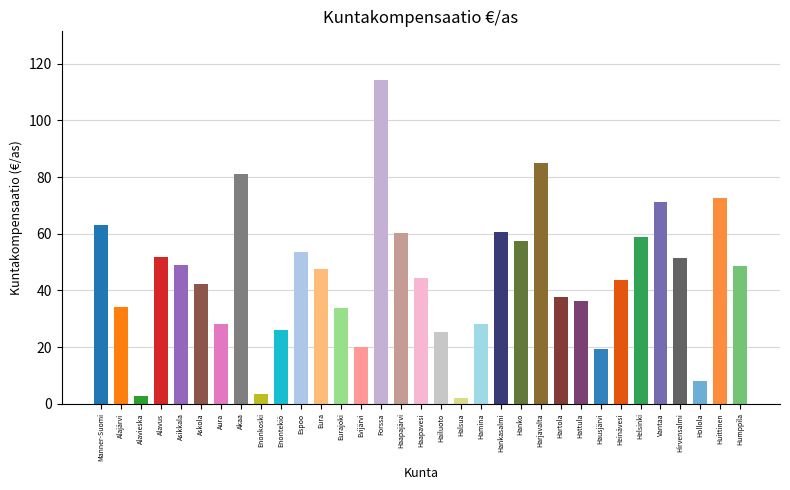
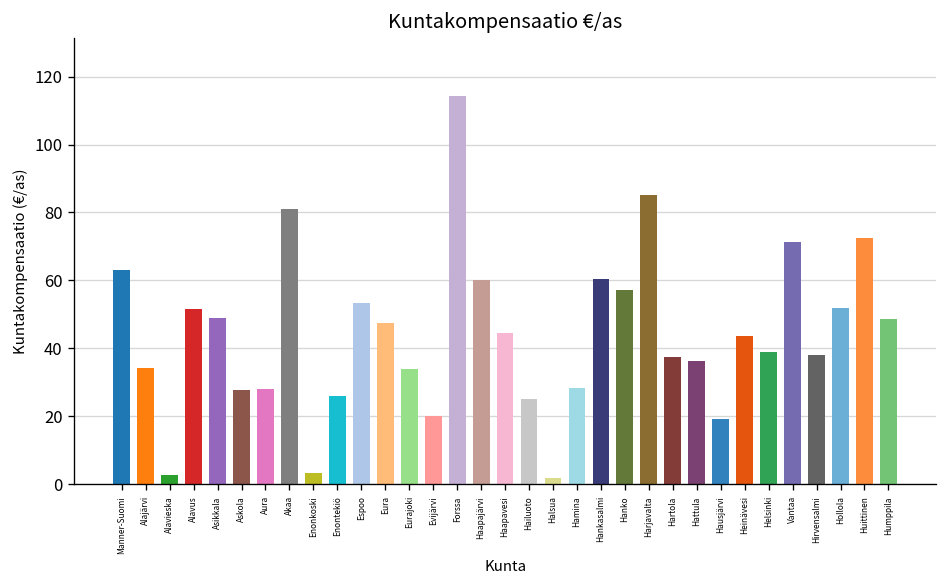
Askola: 42 -> 28
Helsinki: 59 -> 39
Hirvensalmi: 51 -> 38
Hollola: 8 -> 52
